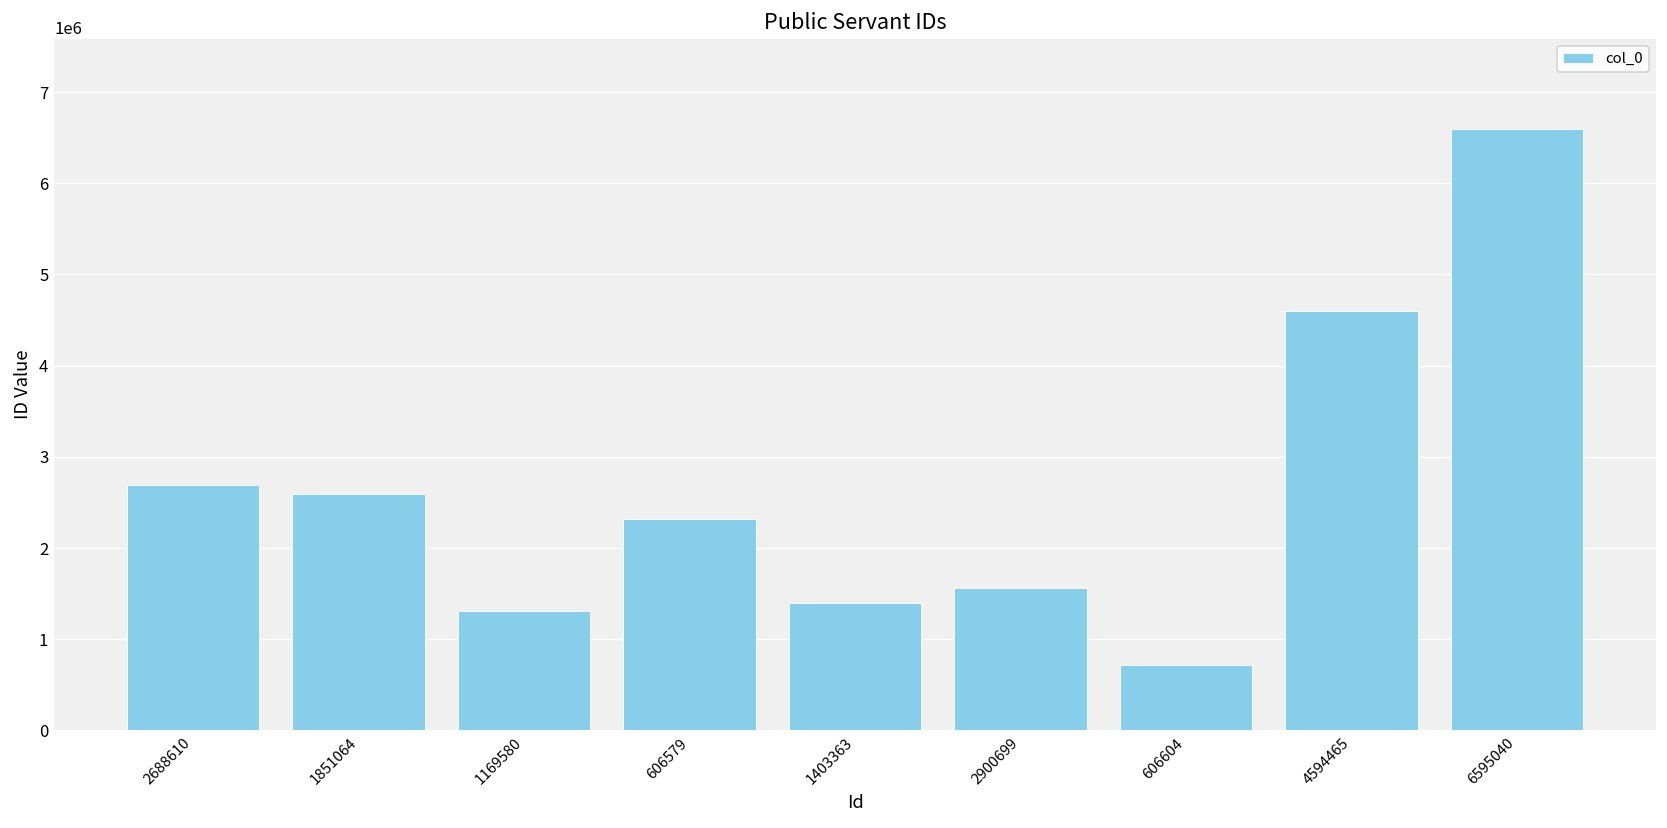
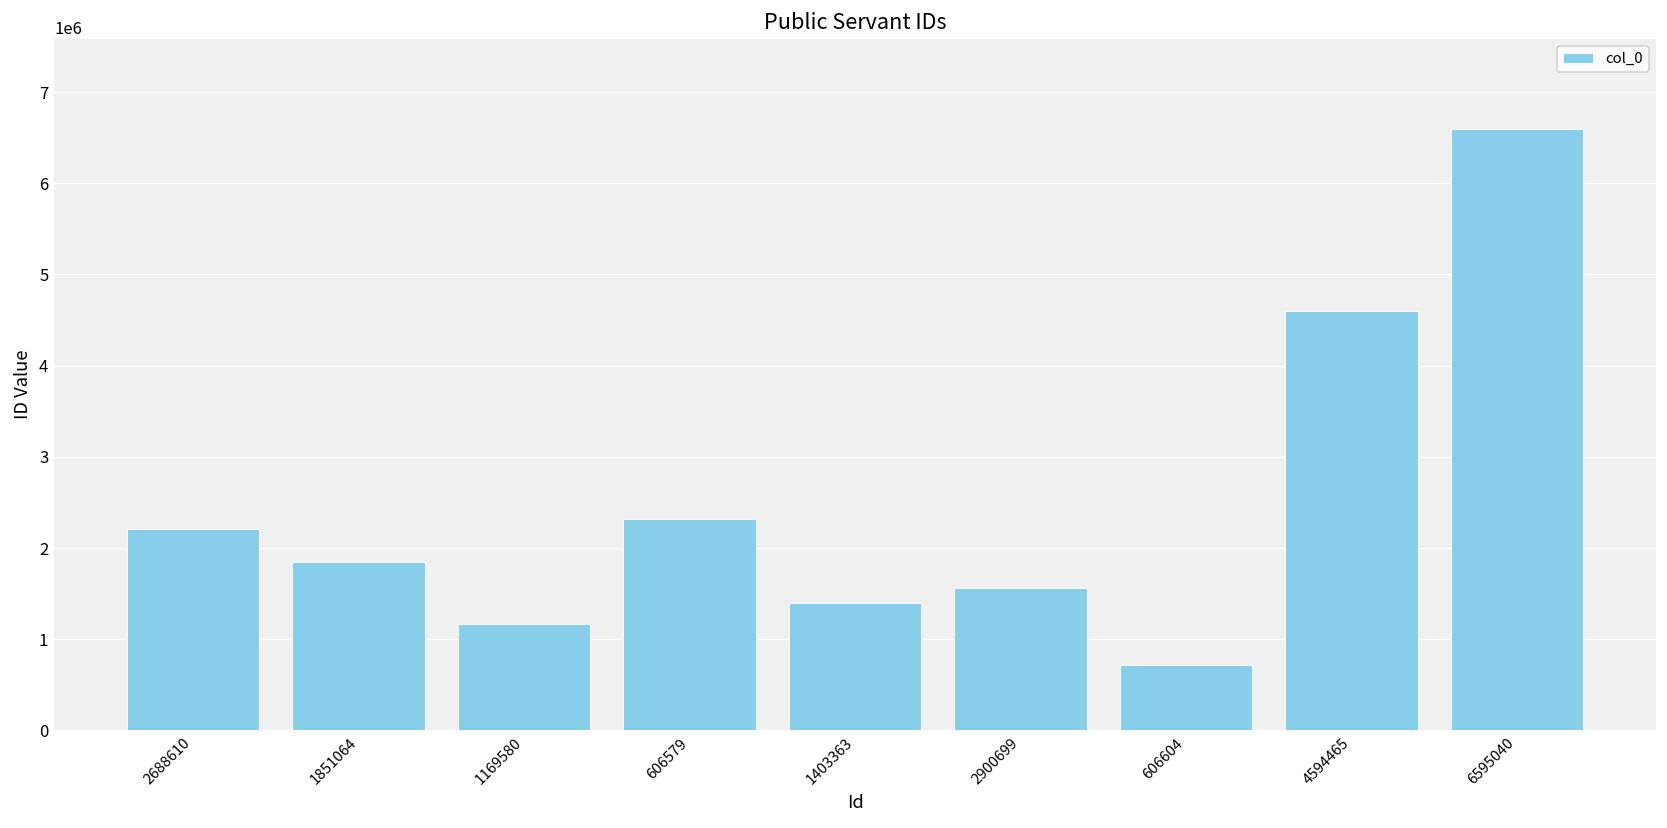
2688610: 2700000 -> 2200000
1851064: 2600000 -> 1900000
1169580: 1300000 -> 1200000
